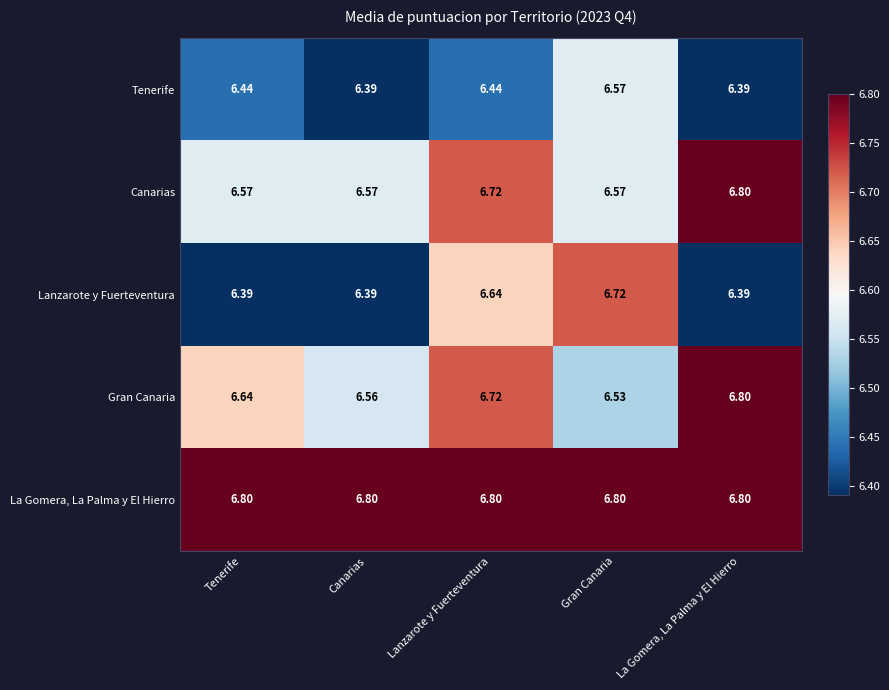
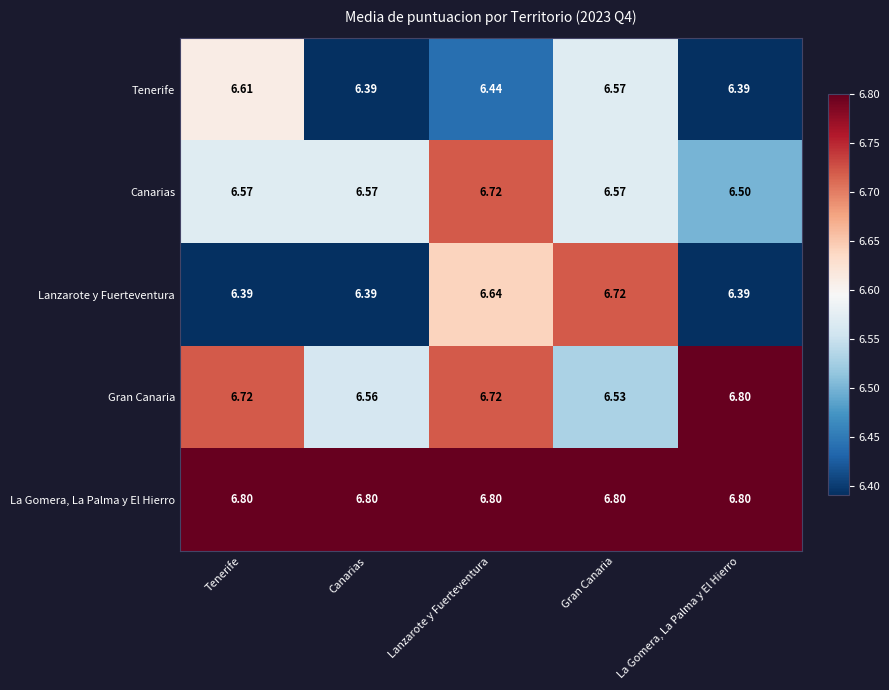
Tenerife, Tenerife: 6.44 -> 6.61
Canarias, La Gomera, La Palma y El Hierro: 6.80 -> 6.50
Gran Canaria, Tenerife: 6.64 -> 6.72
